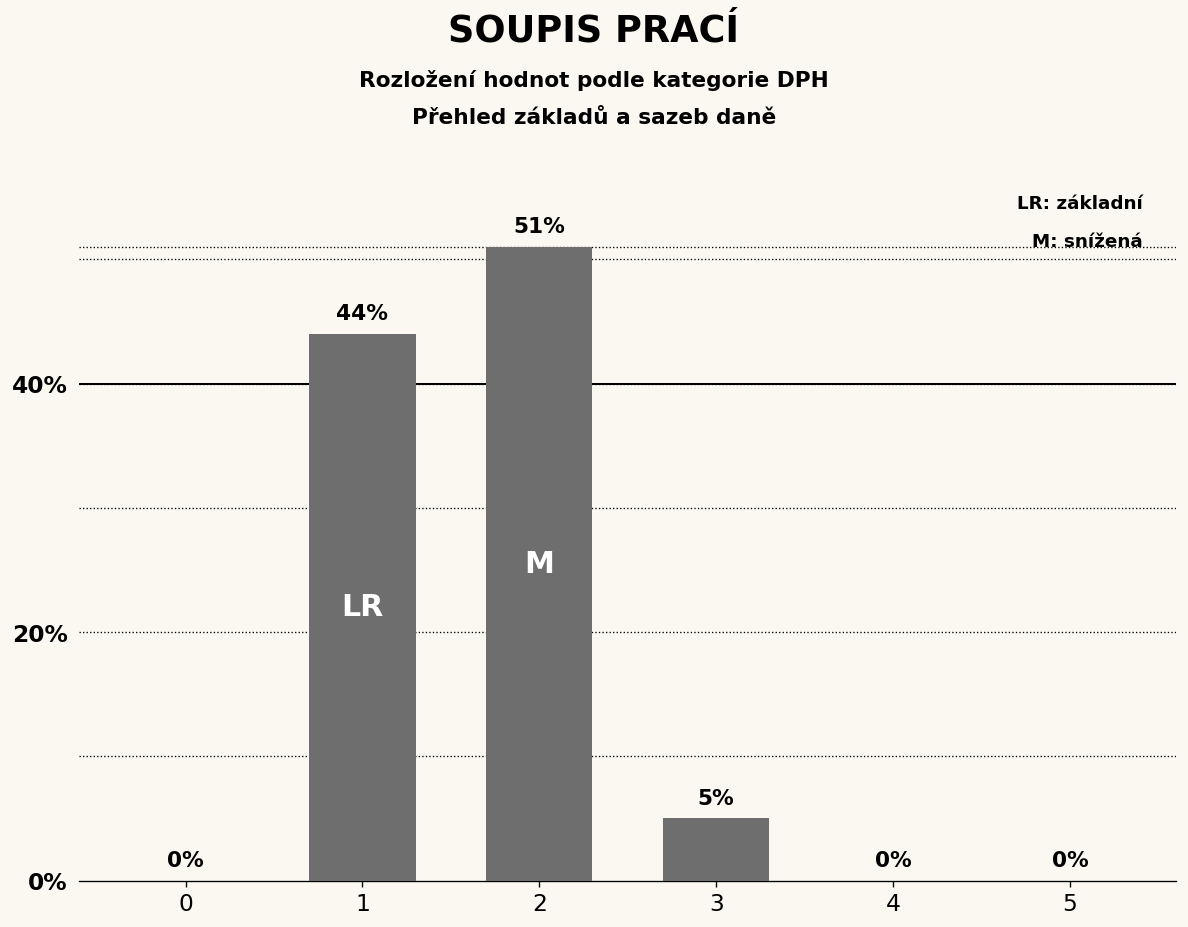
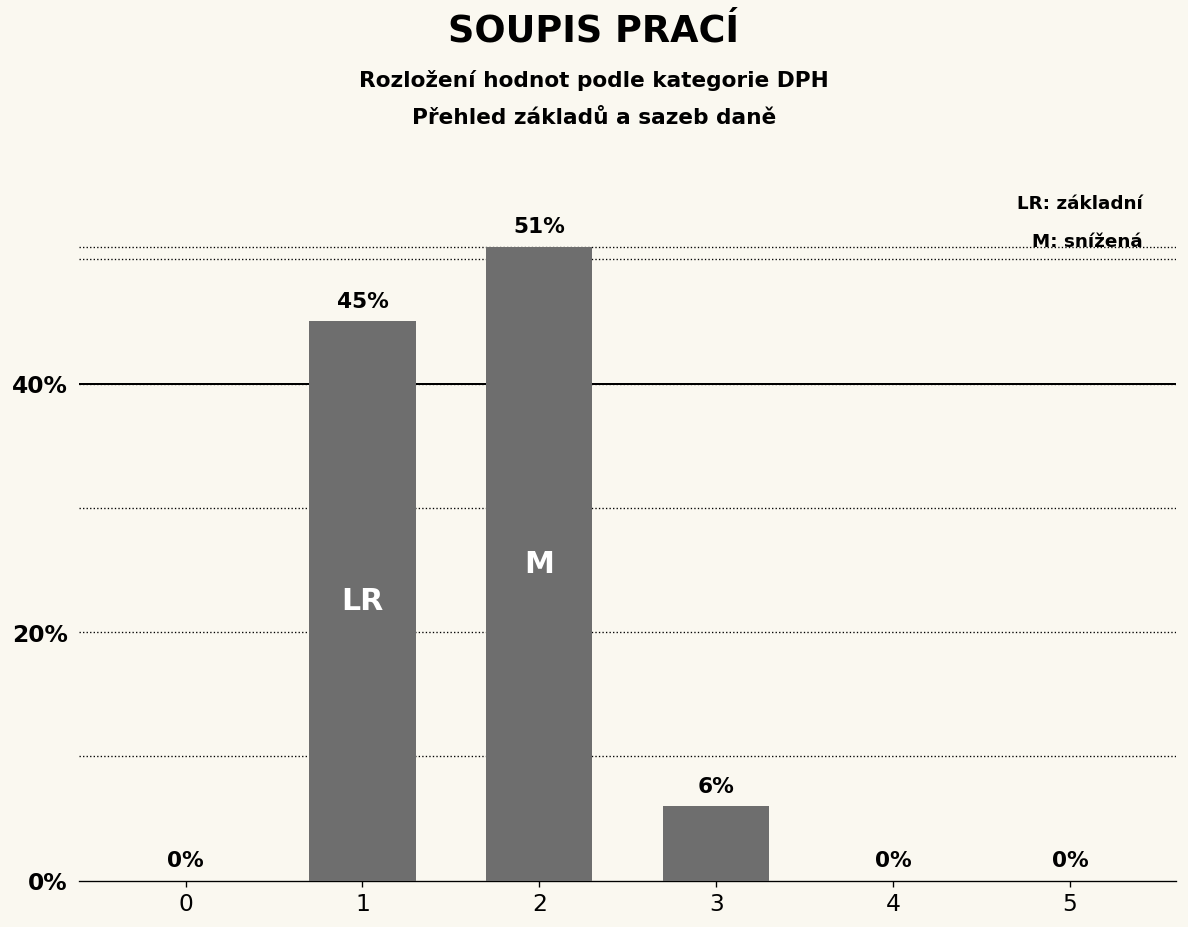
1: 44% -> 45%
3: 5% -> 6%
